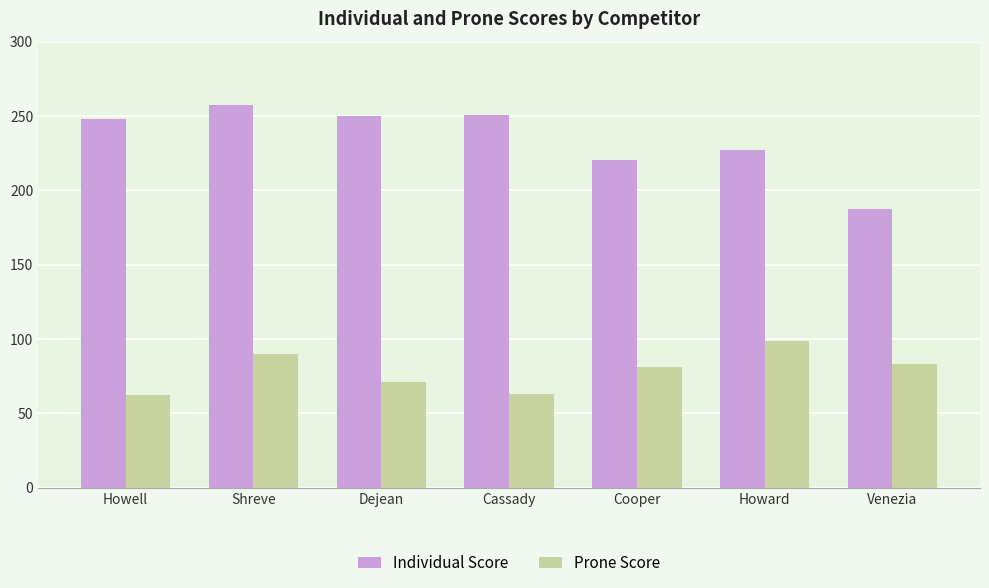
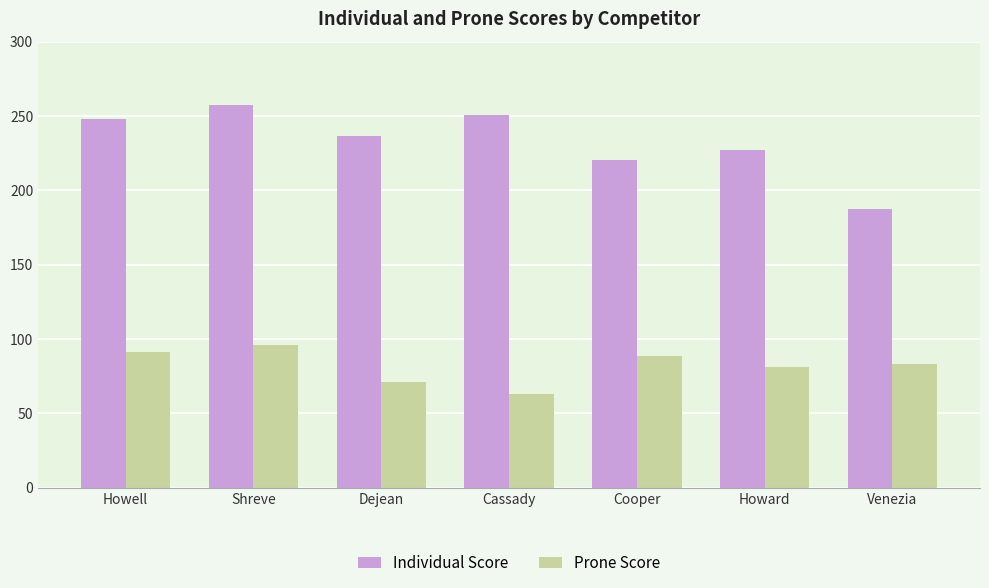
Prone Score, Howell: 63 -> 92
Prone Score, Shreve: 90 -> 96
Individual Score, Dejean: 250 -> 236
Prone Score, Cooper: 81 -> 88
Prone Score, Howard: 99 -> 81
